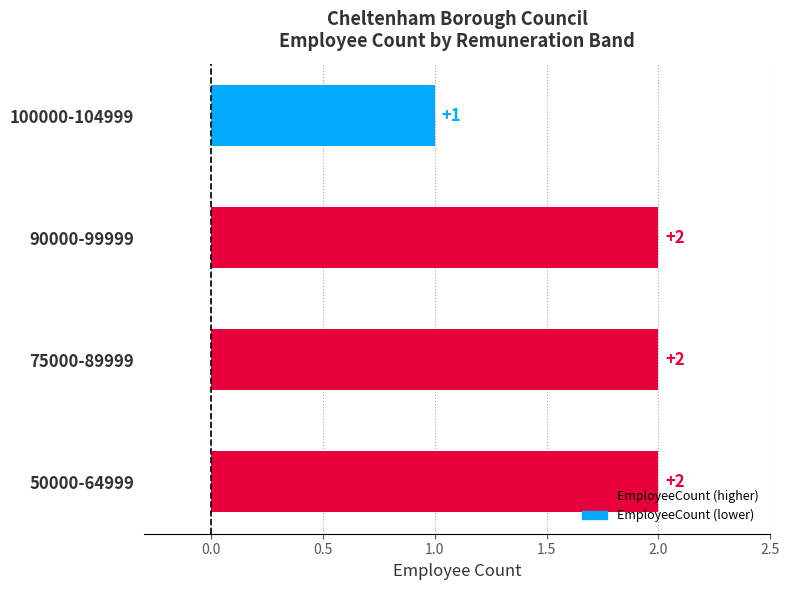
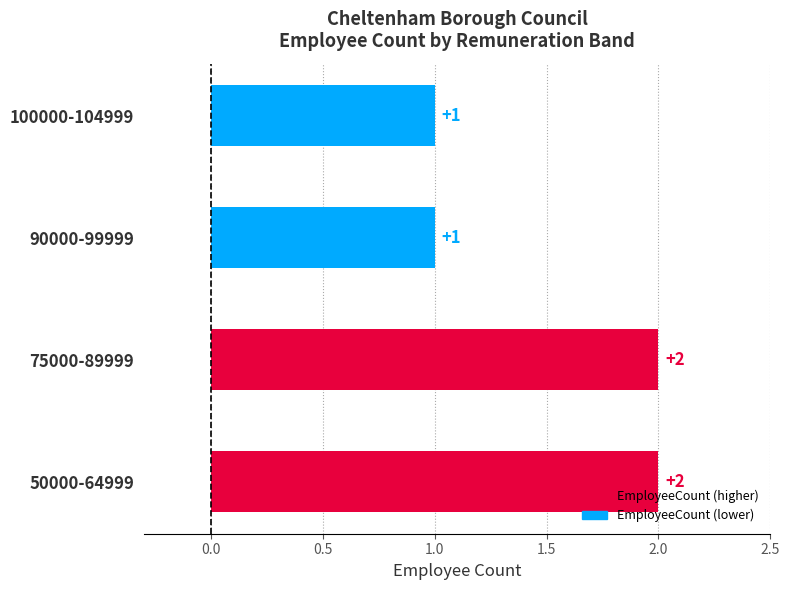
90000-99999: +2 -> +1
